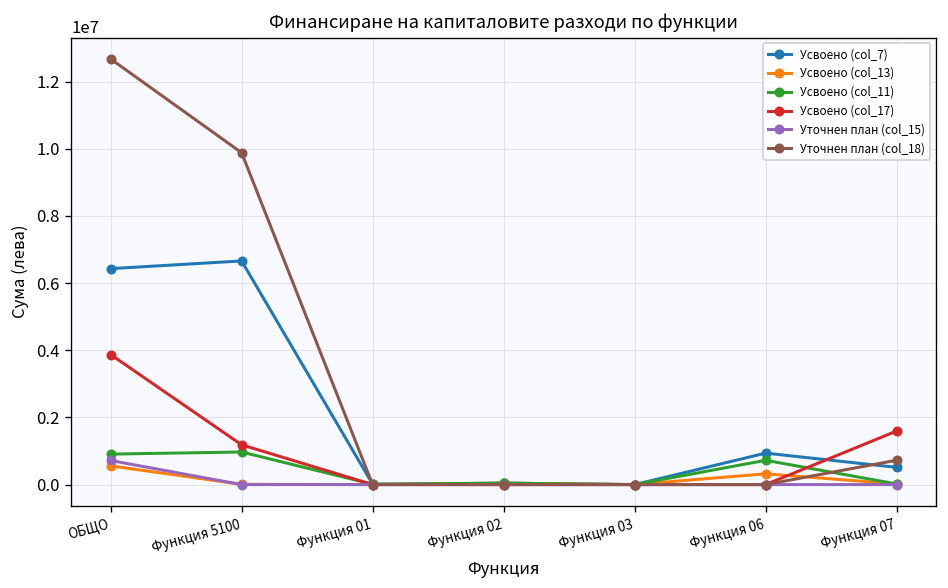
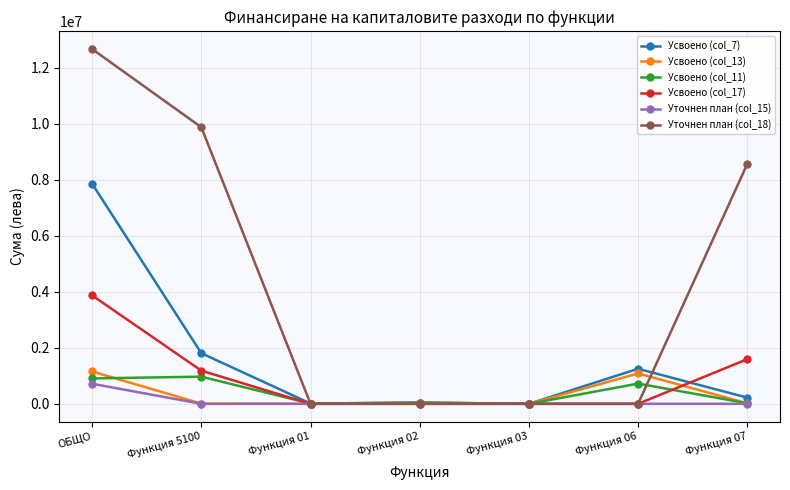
Усвоено (col_7), ОБЩО: 6400000 -> 7900000
Усвоено (col_13), ОБЩО: 600000 -> 1200000
Усвоено (col_7), Функция 5100: 6700000 -> 1800000
Усвоено (col_7), Функция 06: 900000 -> 1300000
Усвоено (col_13), Функция 06: 300000 -> 1100000
Усвоено (col_7), Функция 07: 500000 -> 200000
Уточнен план (col_18), Функция 07: 700000 -> 8600000
